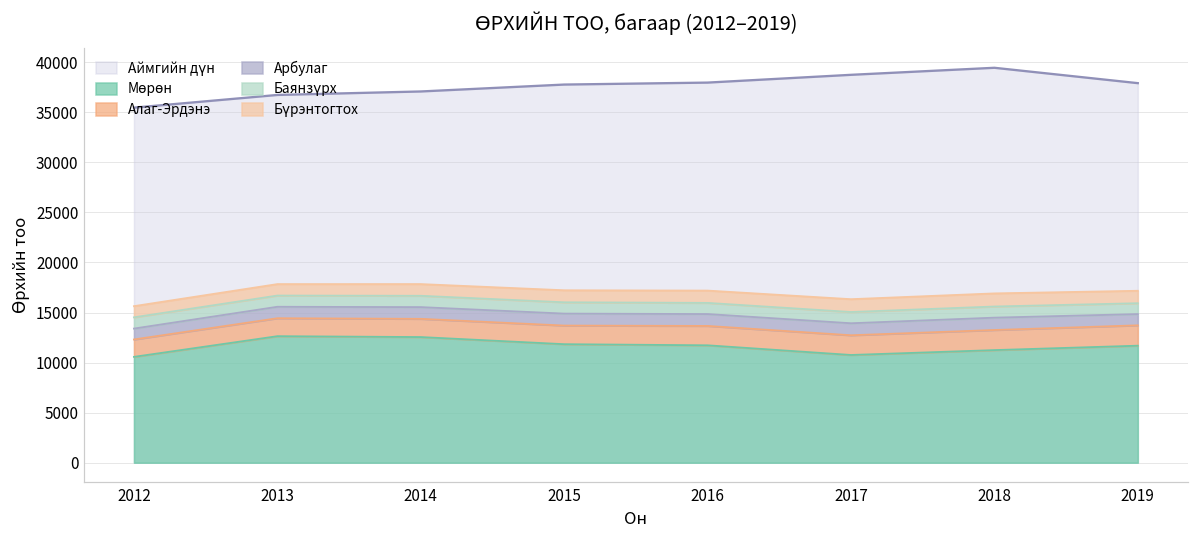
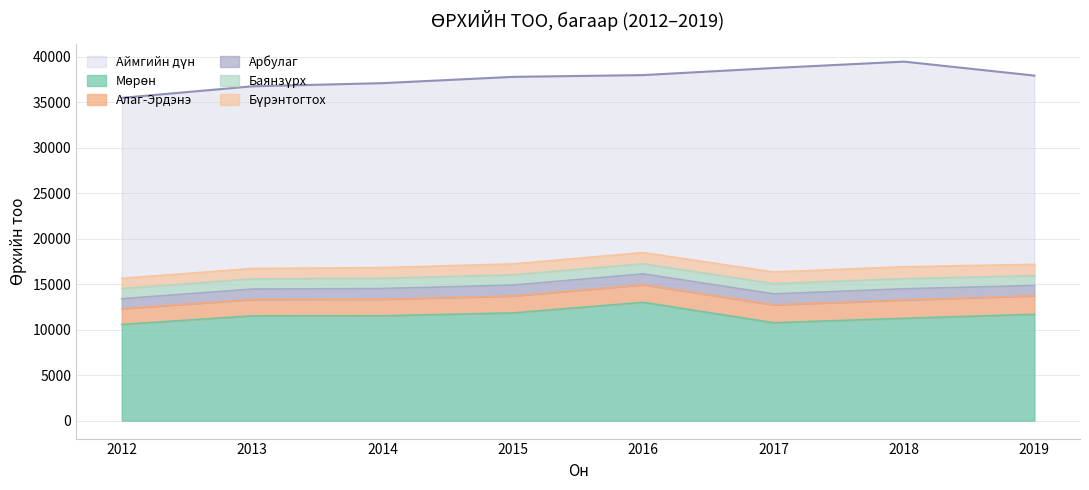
Мөрөн, 2013: 13000 -> 12000
Мөрөн, 2014: 13000 -> 12000
Мөрөн, 2016: 12000 -> 13000
